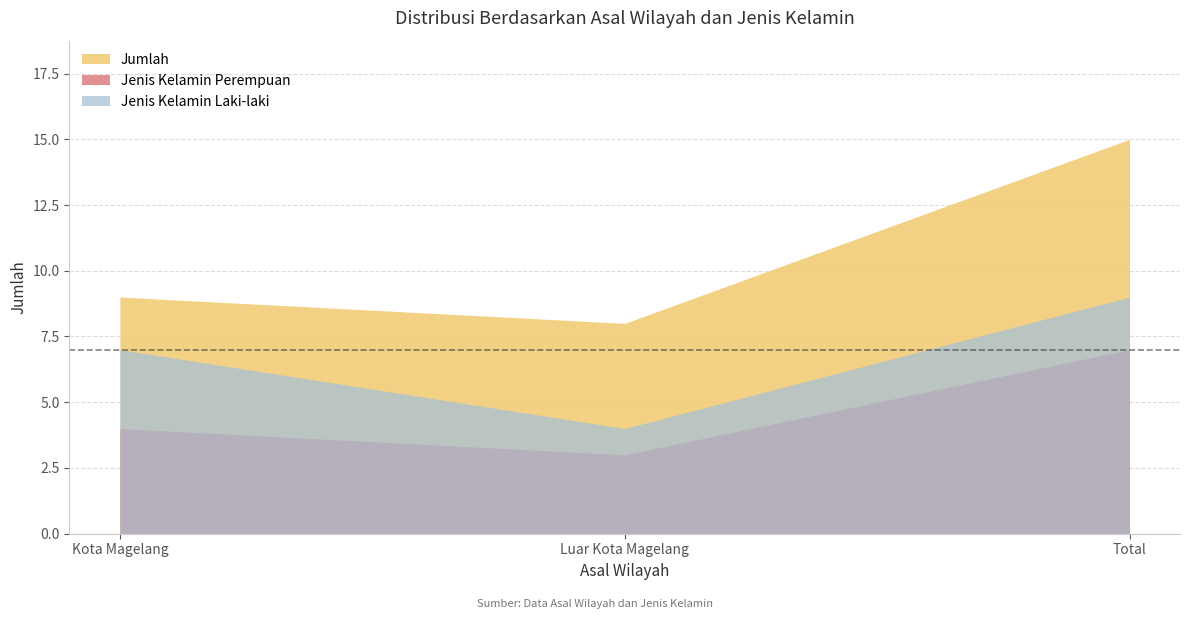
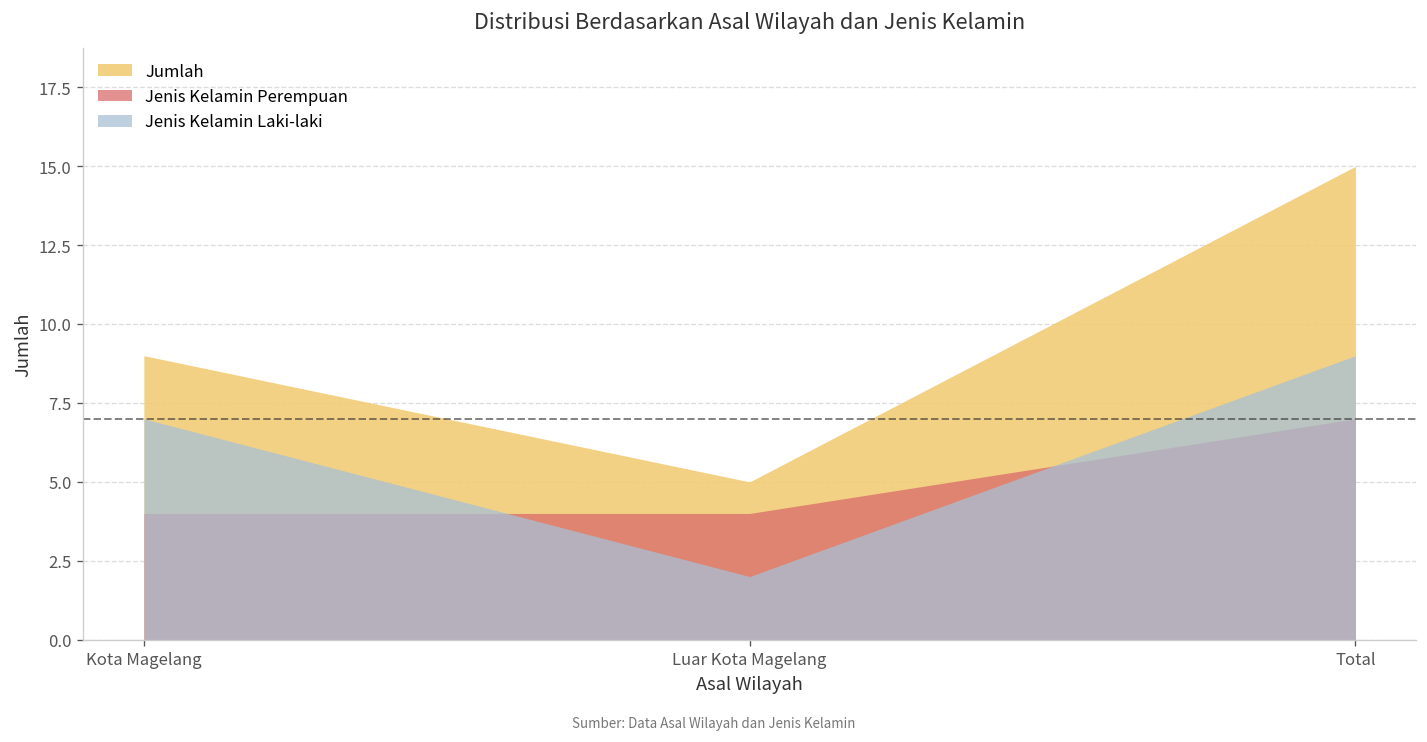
Jumlah, Luar Kota Magelang: 8 -> 5
Jenis Kelamin Perempuan, Luar Kota Magelang: 3 -> 4
Jenis Kelamin Laki-laki, Luar Kota Magelang: 4 -> 2
